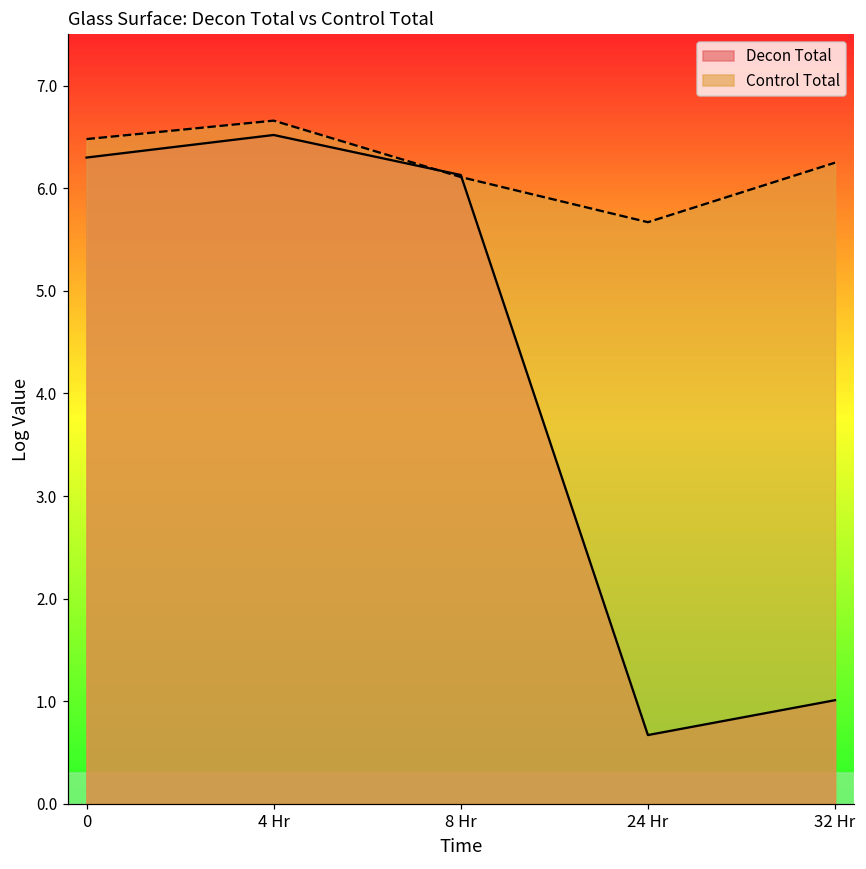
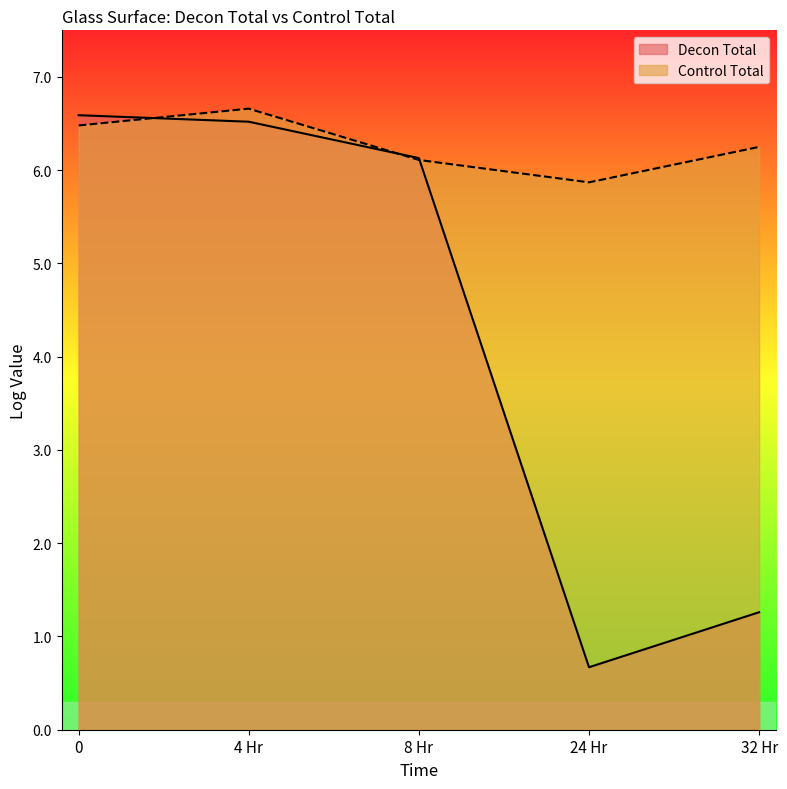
Decon Total, 0: 6.3 -> 6.6
Control Total, 24 Hr: 5.7 -> 5.9
Decon Total, 32 Hr: 1.0 -> 1.3
